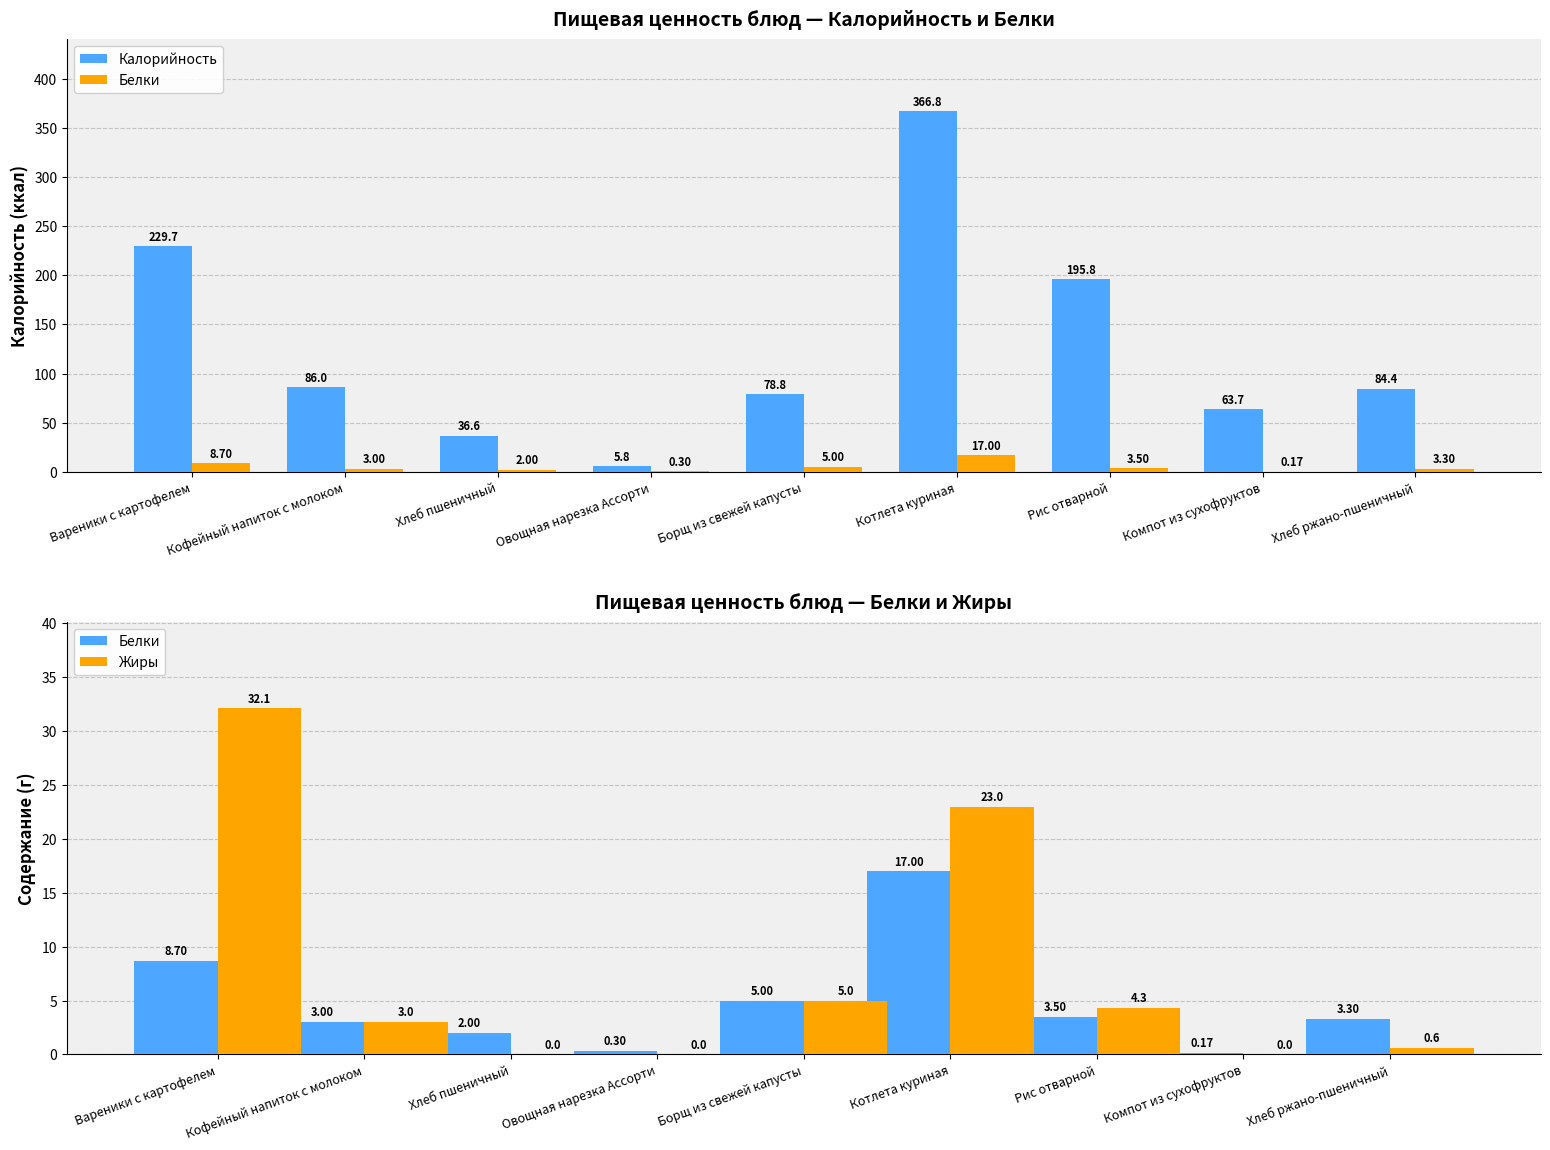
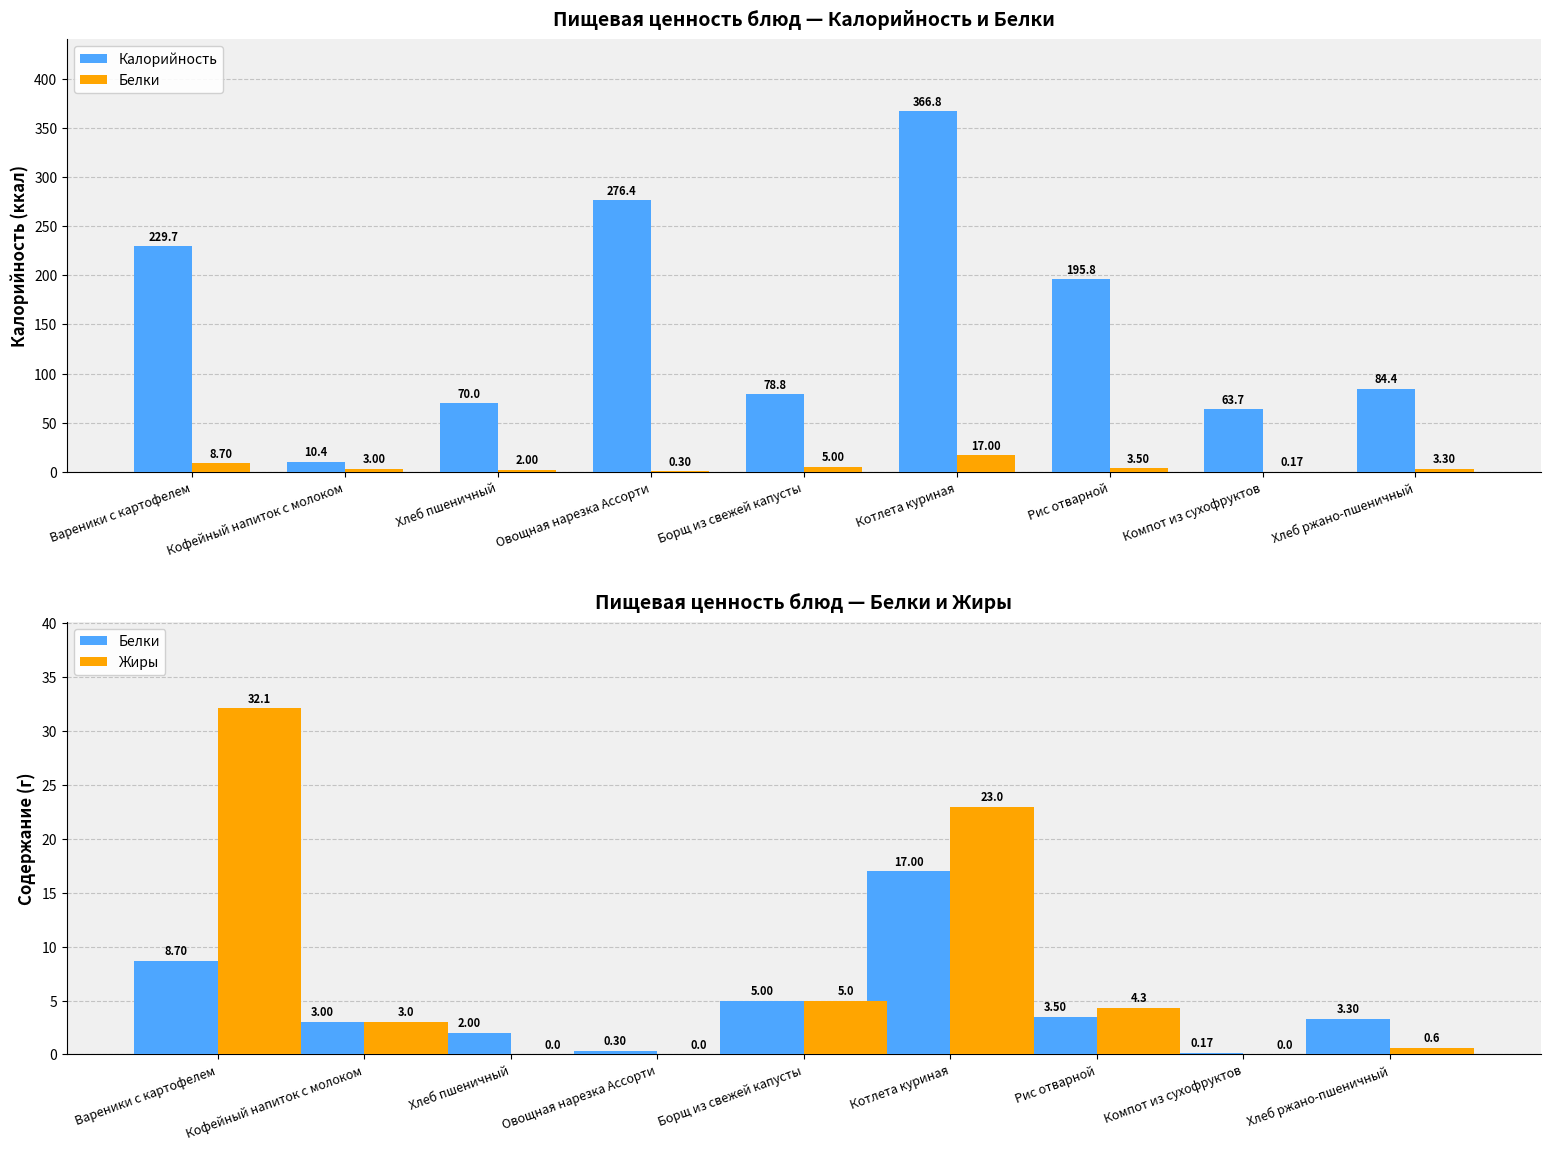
Пищевая ценность блюд — Калорийность и Белки, Калорийность, Кофейный напиток с молоком: 86.0 -> 10.4
Пищевая ценность блюд — Калорийность и Белки, Калорийность, Хлеб пшеничный: 36.6 -> 70.0
Пищевая ценность блюд — Калорийность и Белки, Калорийность, Овощная нарезка Ассорти: 5.8 -> 276.4
